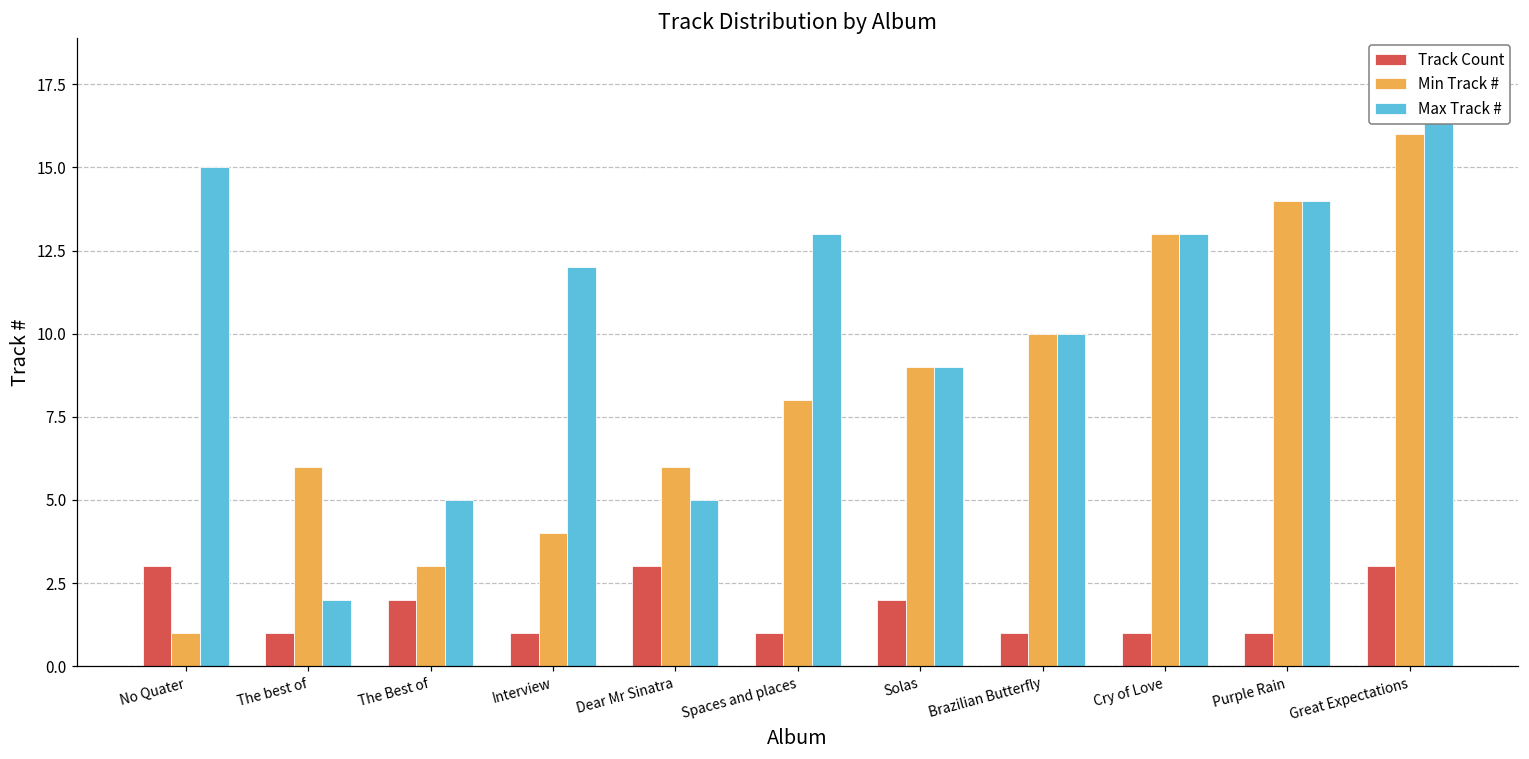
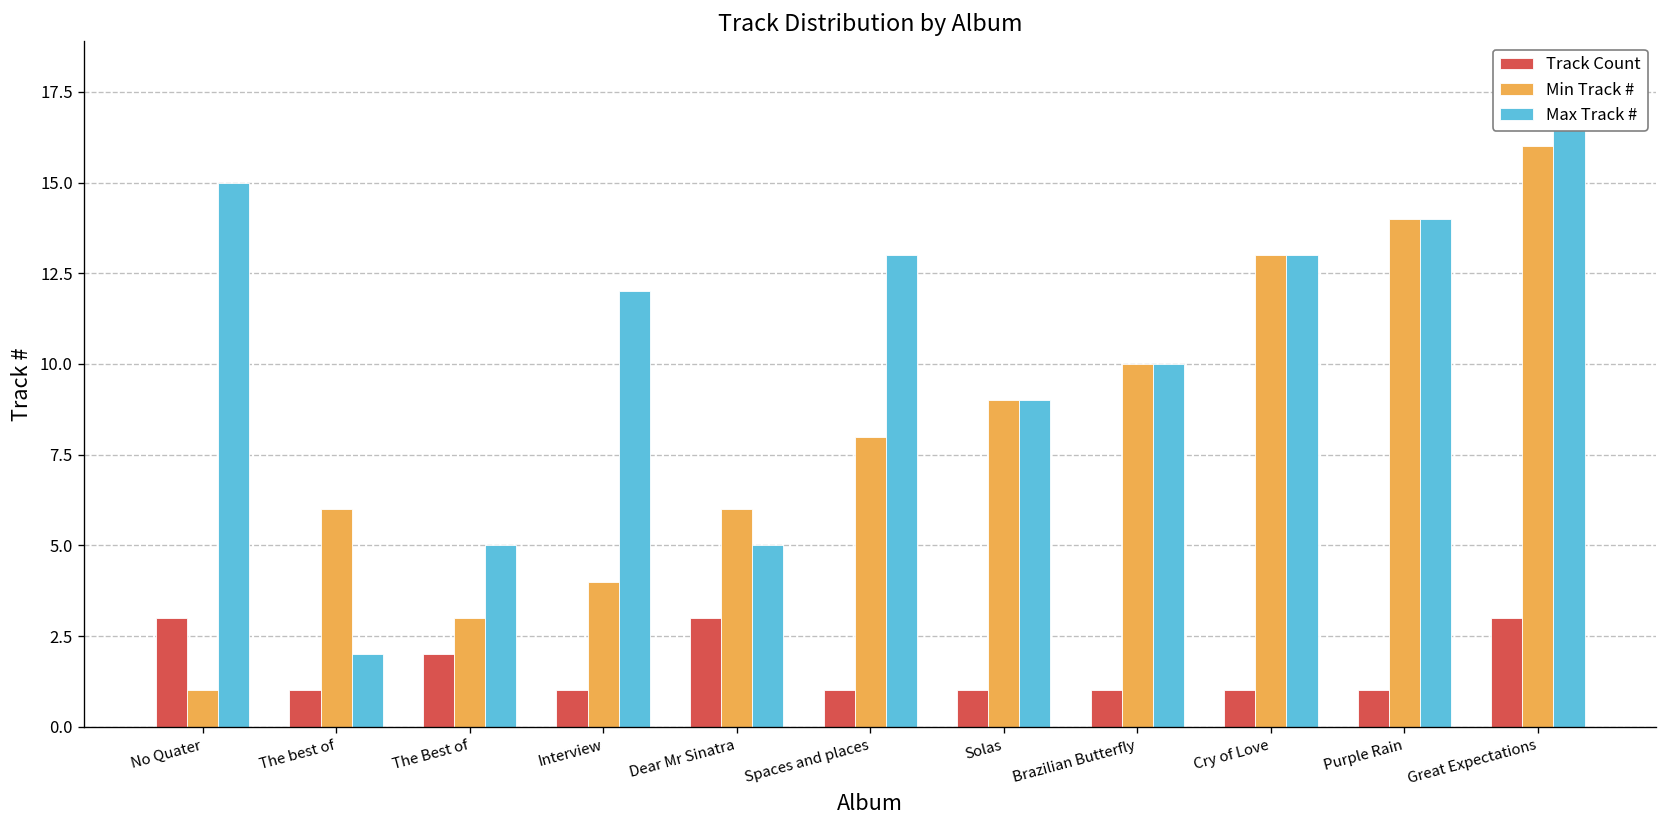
Track Count, Solas: 2 -> 1
